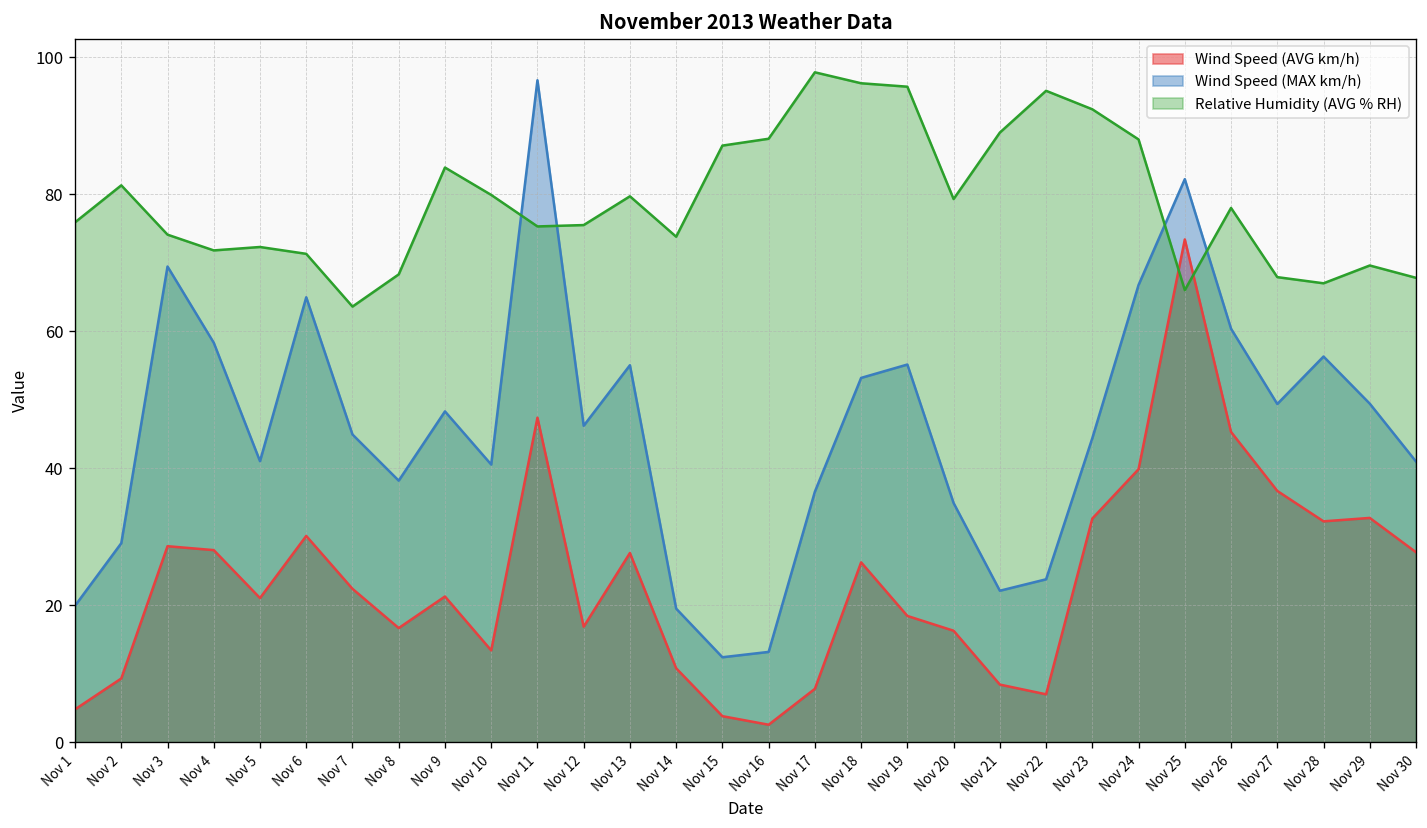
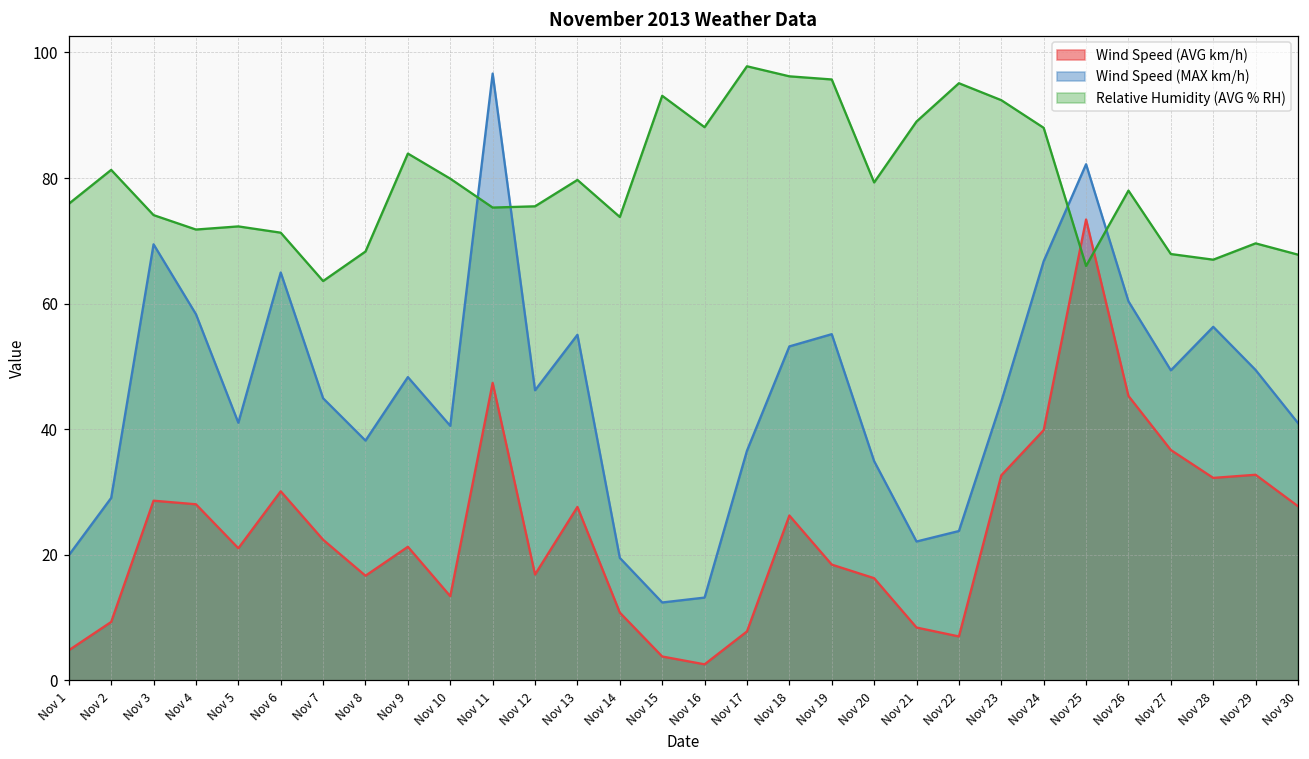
Relative Humidity (AVG % RH), Nov 15: 87 -> 93
